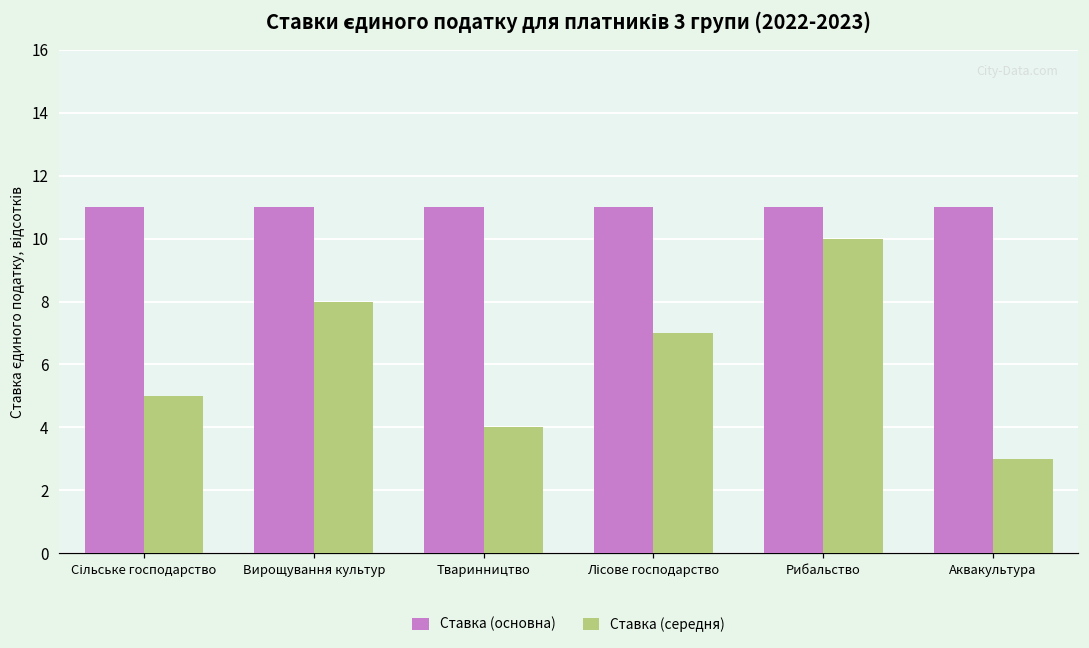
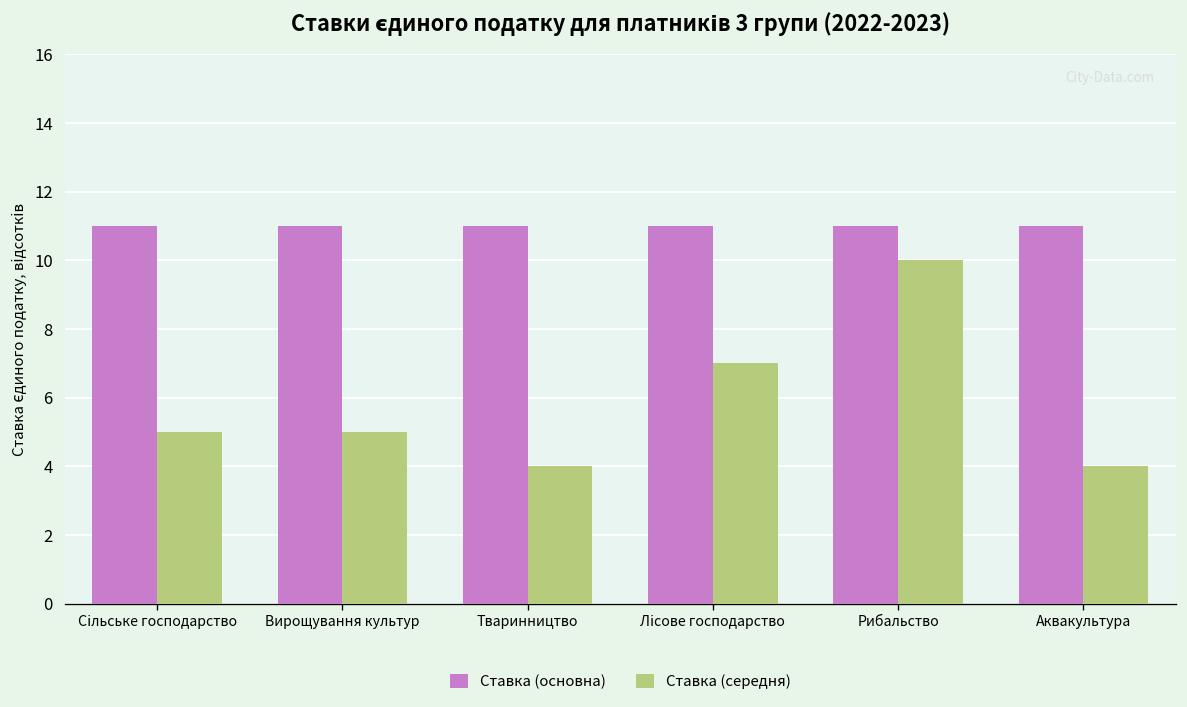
Ставка (середня), Вирощування культур: 8 -> 5
Ставка (середня), Аквакультура: 3 -> 4
